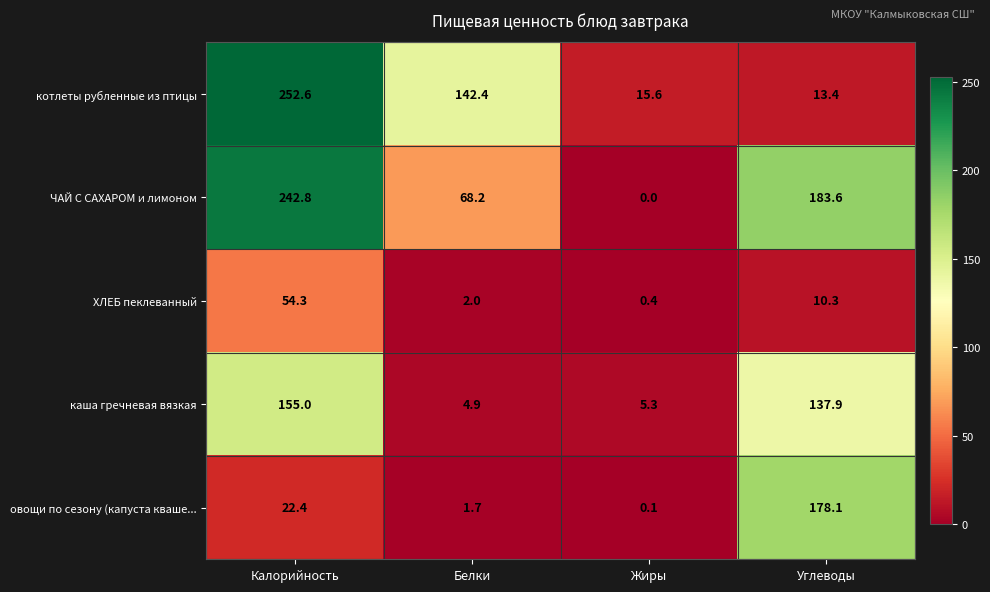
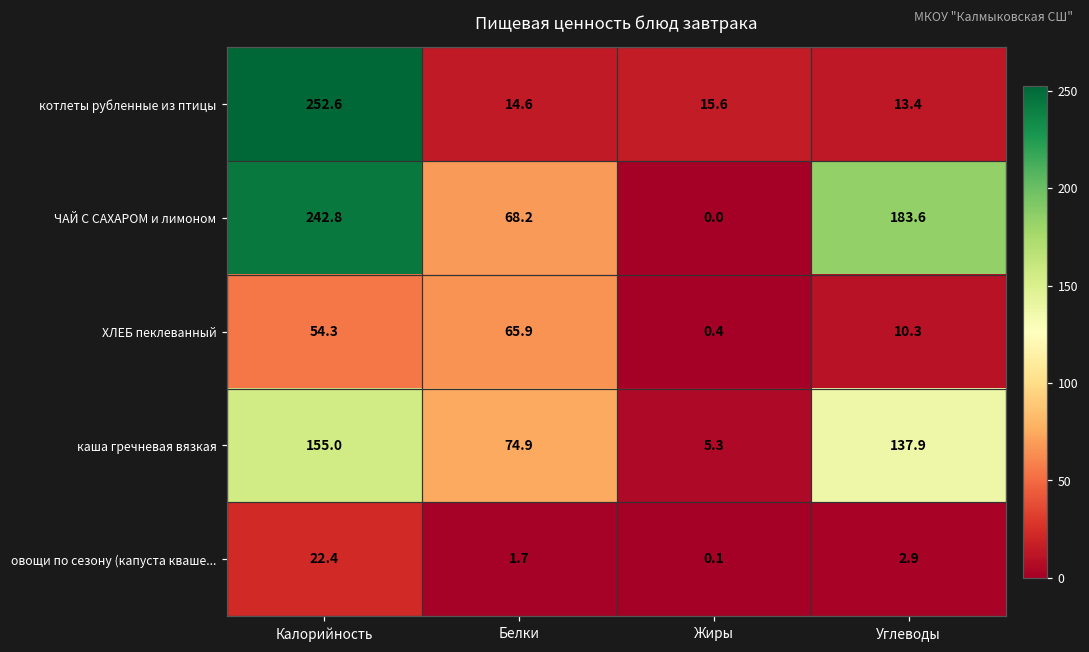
котлеты рубленные из птицы, Белки: 142.4 -> 14.6
ХЛЕБ пеклеванный, Белки: 2.0 -> 65.9
каша гречневая вязкая, Белки: 4.9 -> 74.9
овощи по сезону (капуста кваше..., Углеводы: 178.1 -> 2.9
